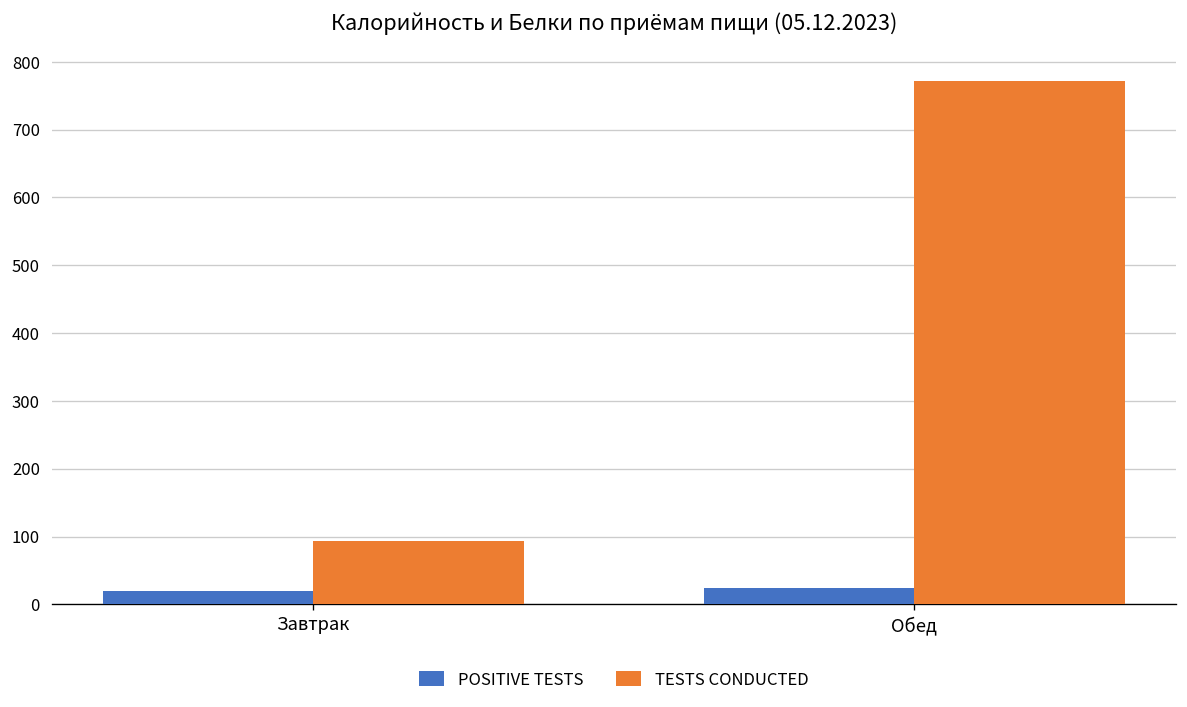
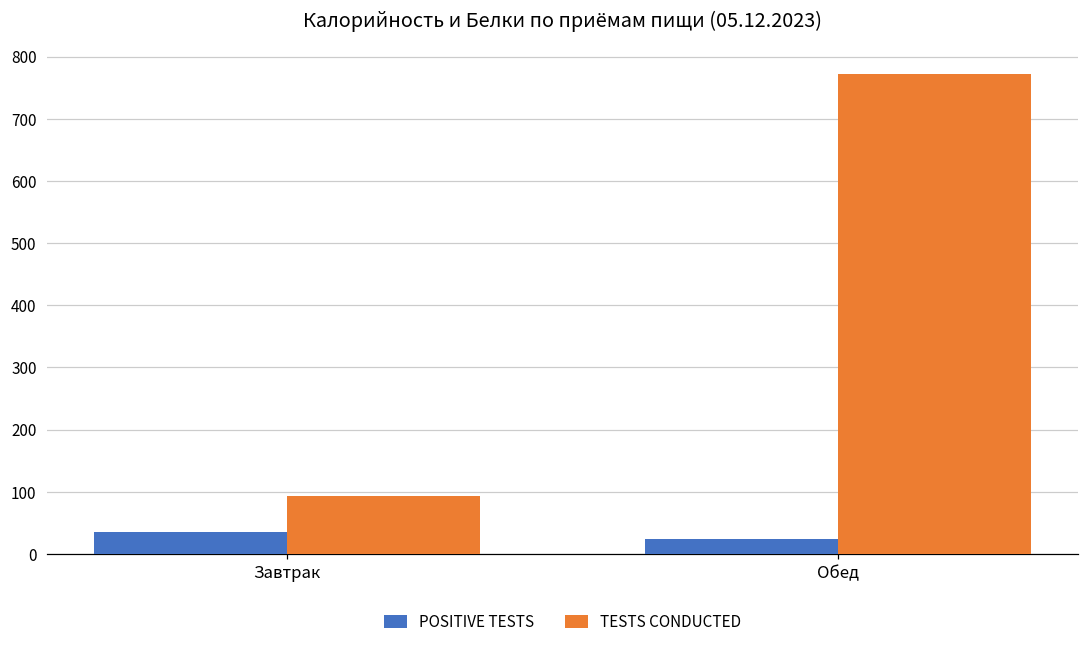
POSITIVE TESTS, Завтрак: 20 -> 40
